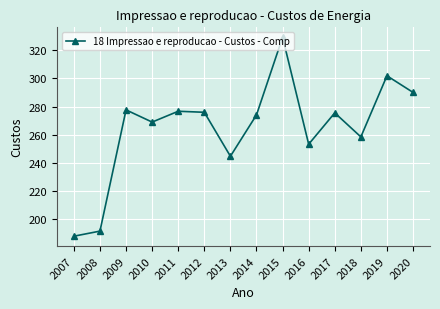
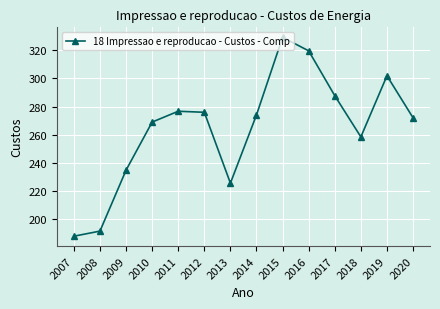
2009: 278 -> 235
2013: 245 -> 226
2016: 253 -> 319
2017: 275 -> 288
2020: 290 -> 272
